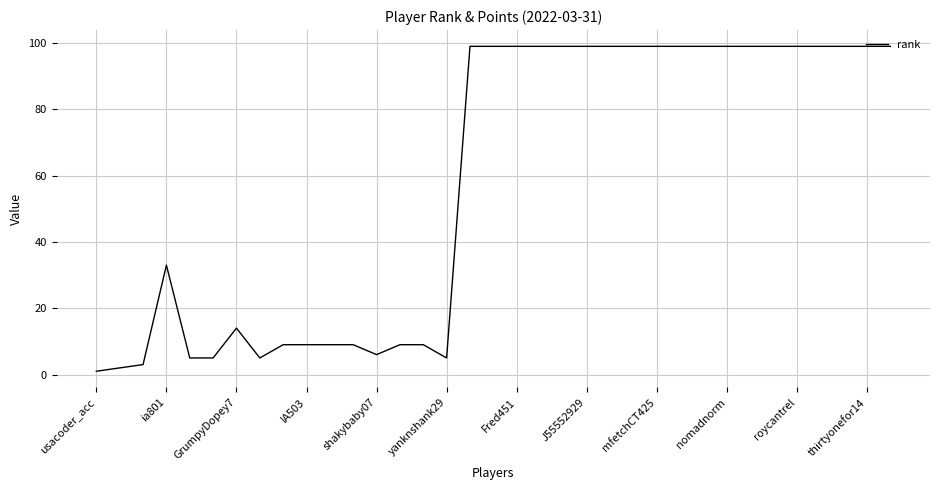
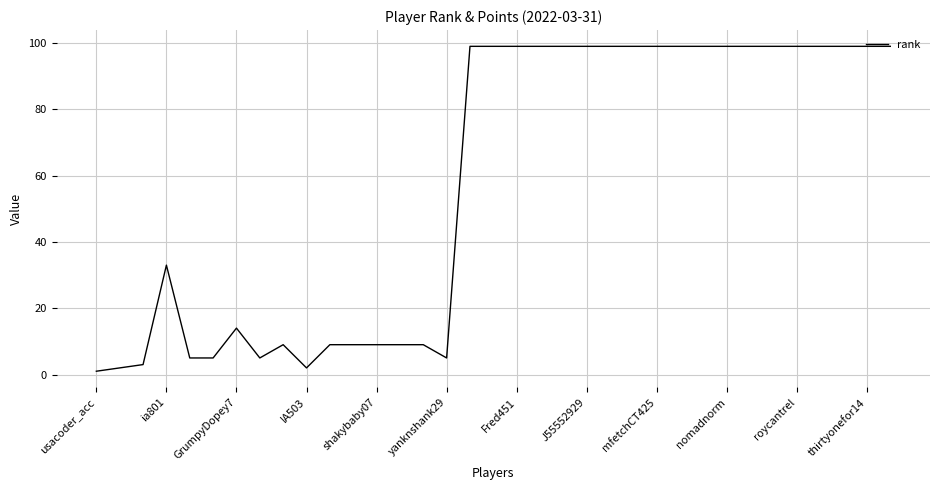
IA503: 9 -> 2
shakybaby07: 6 -> 9
